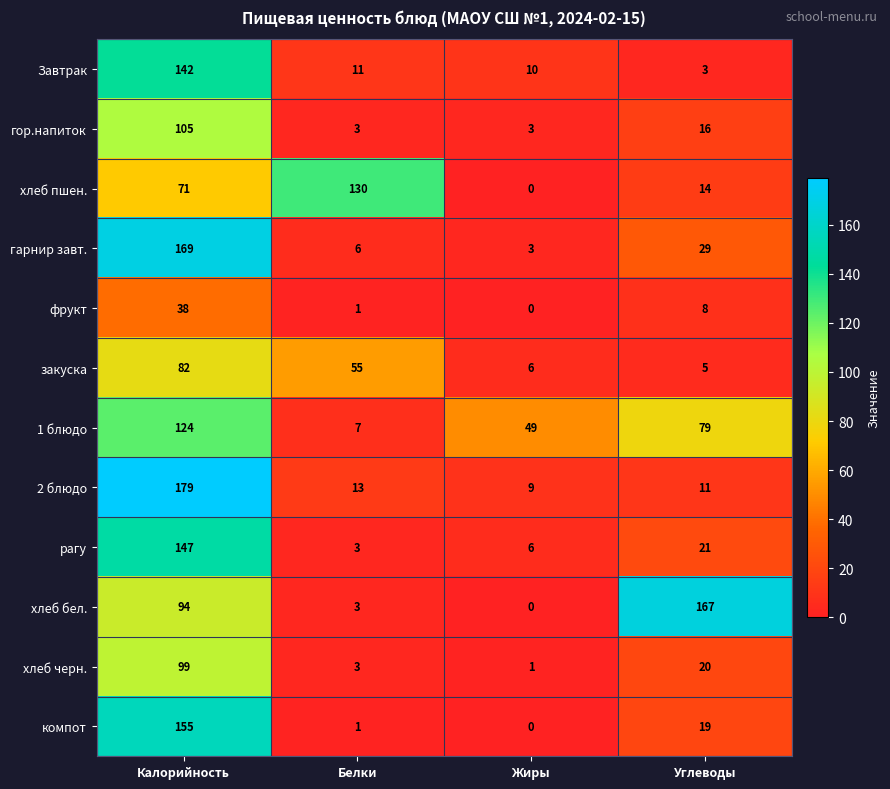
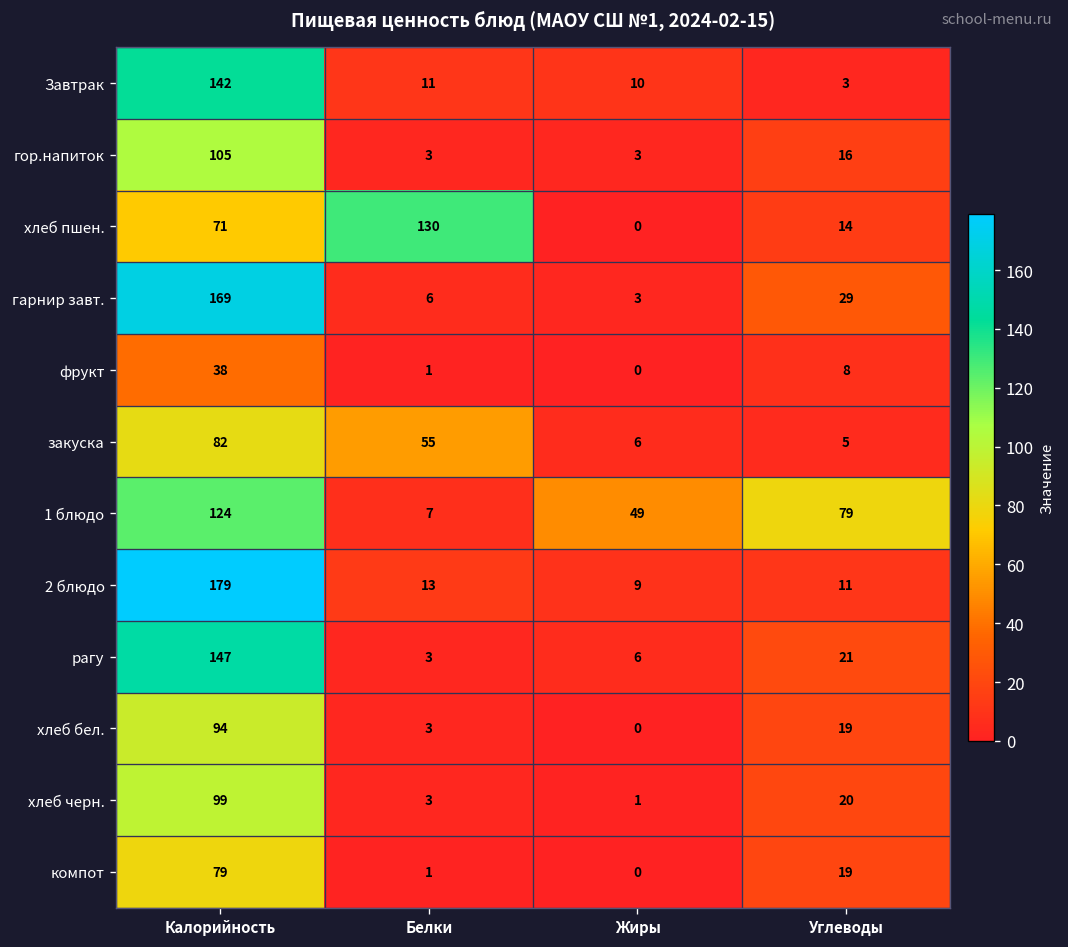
хлеб бел., Углеводы: 167 -> 19
компот, Калорийность: 155 -> 79
